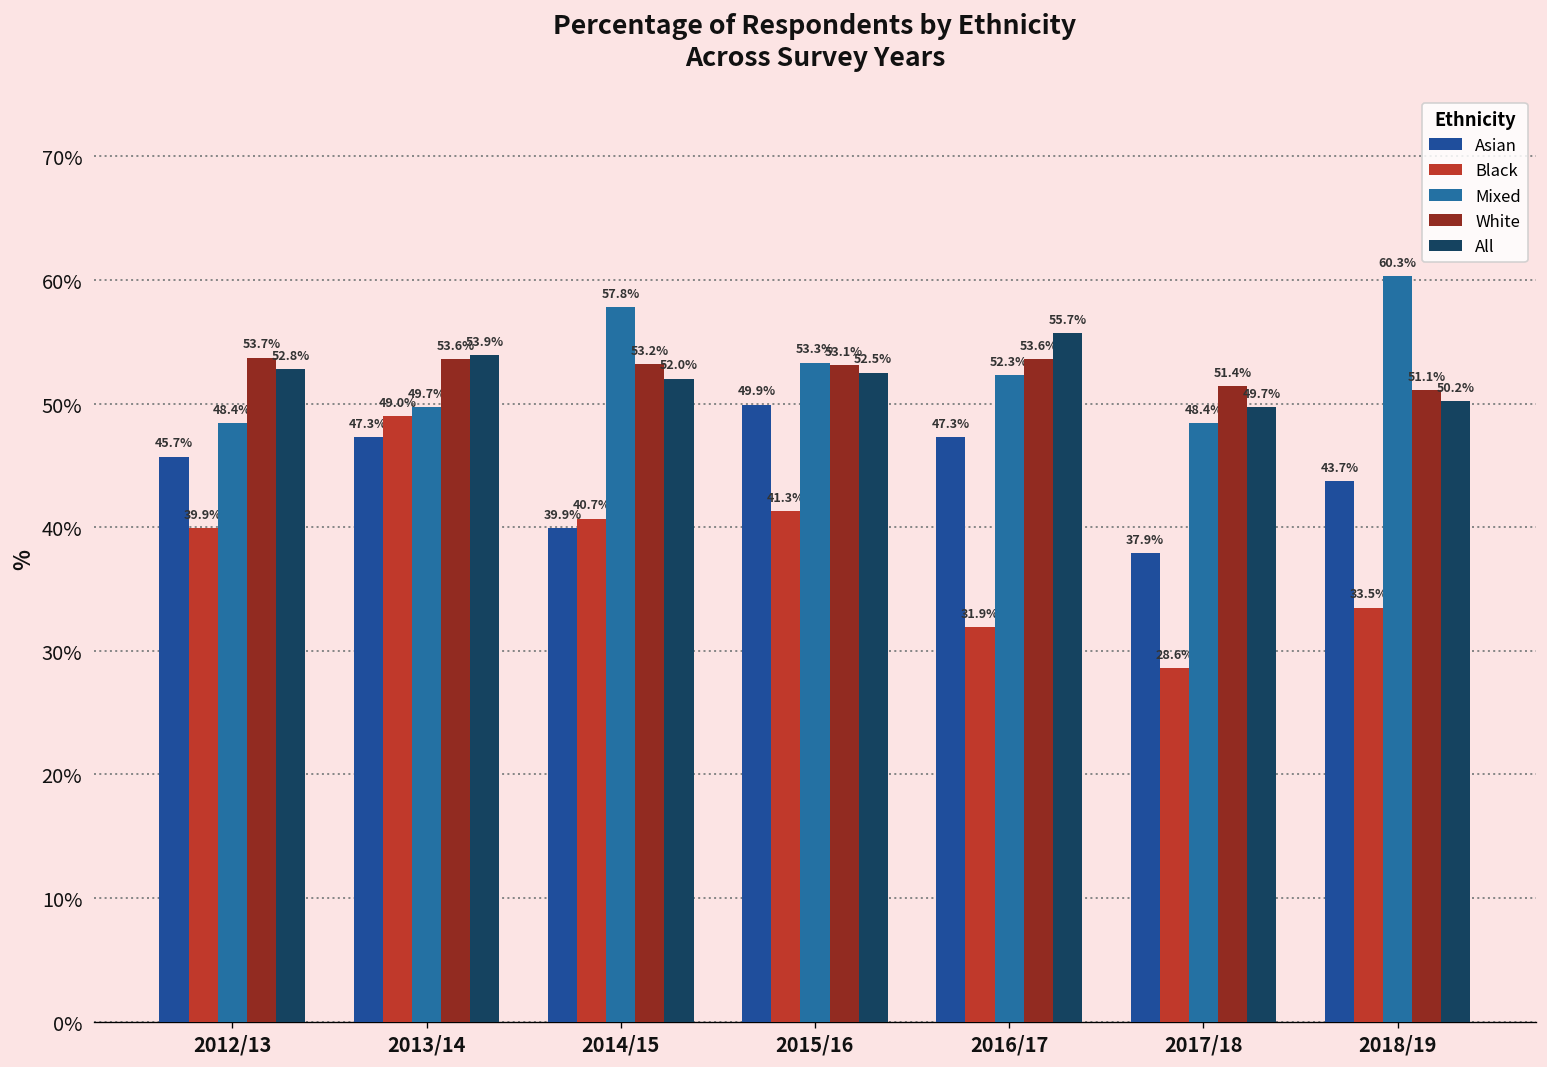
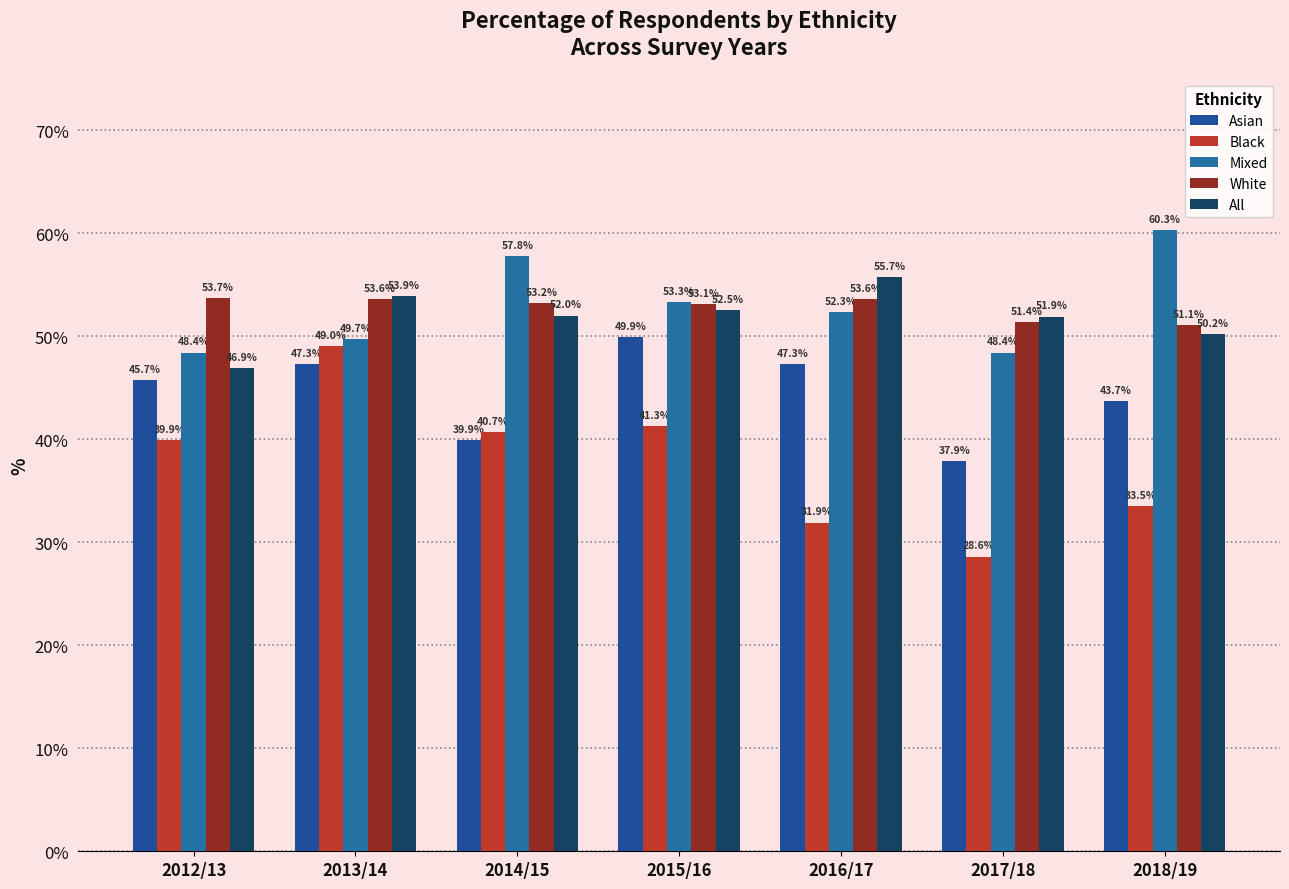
All, 2012/13: 52.8% -> 46.9%
All, 2017/18: 49.7% -> 51.9%
